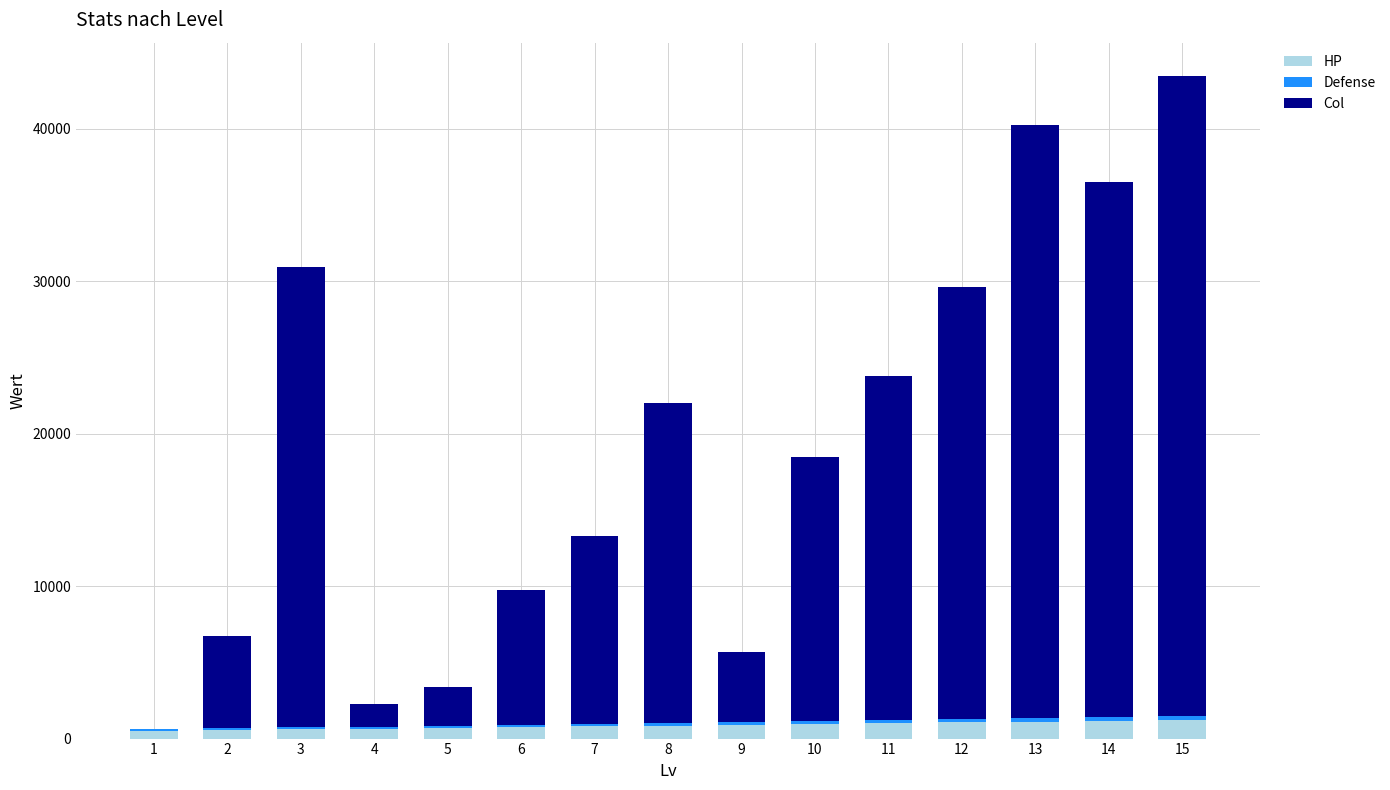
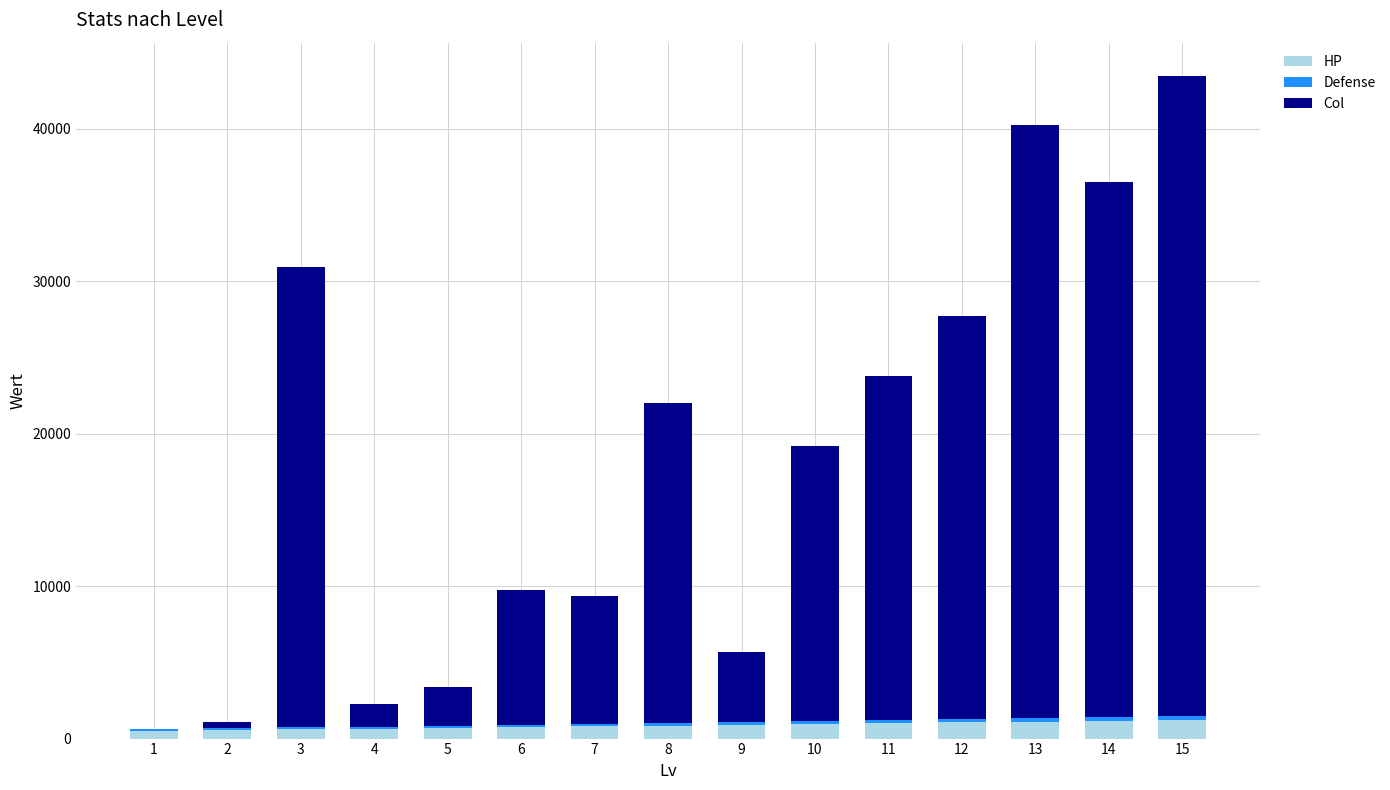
Col, 2: 6100 -> 400
Col, 7: 12300 -> 8400
Col, 10: 17300 -> 18000
Col, 12: 28400 -> 26400
